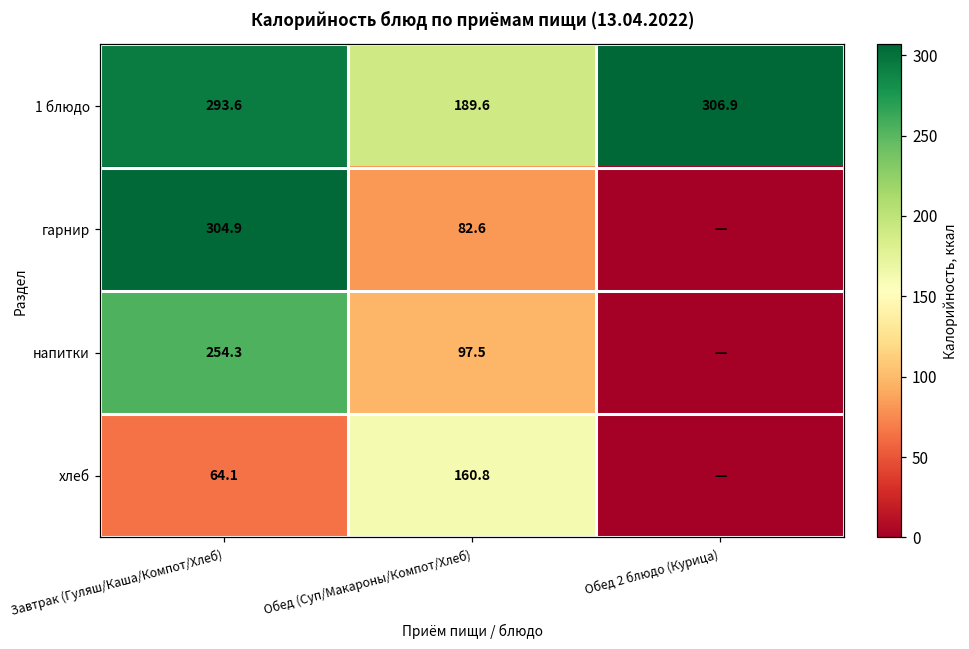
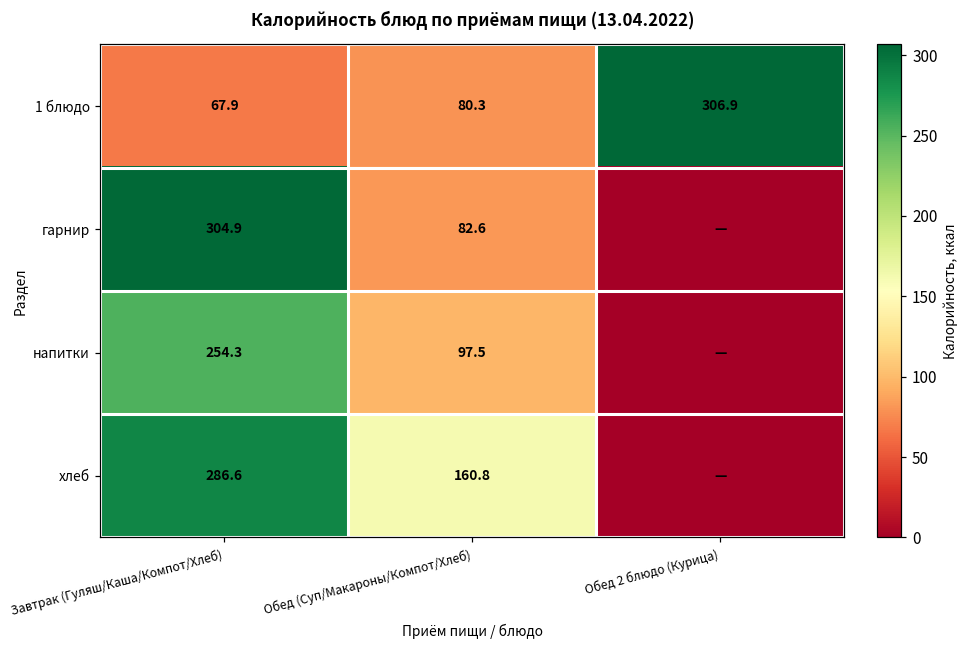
1 блюдо, Завтрак (Гуляш/Каша/Компот/Хлеб): 293.6 -> 67.9
1 блюдо, Обед (Суп/Макароны/Компот/Хлеб): 189.6 -> 80.3
хлеб, Завтрак (Гуляш/Каша/Компот/Хлеб): 64.1 -> 286.6
